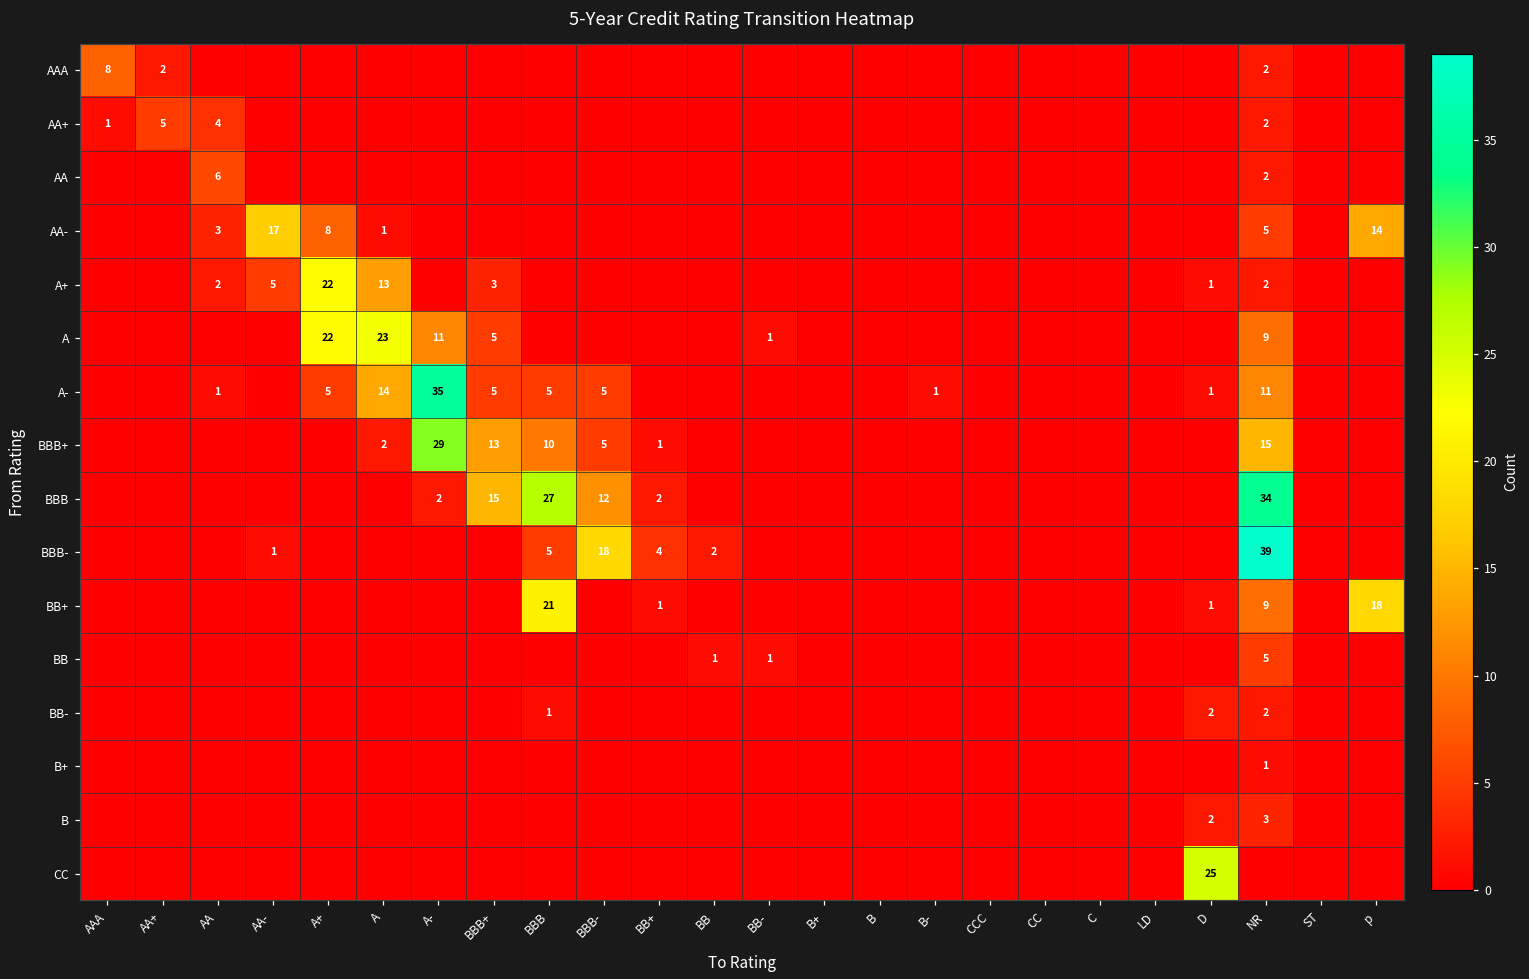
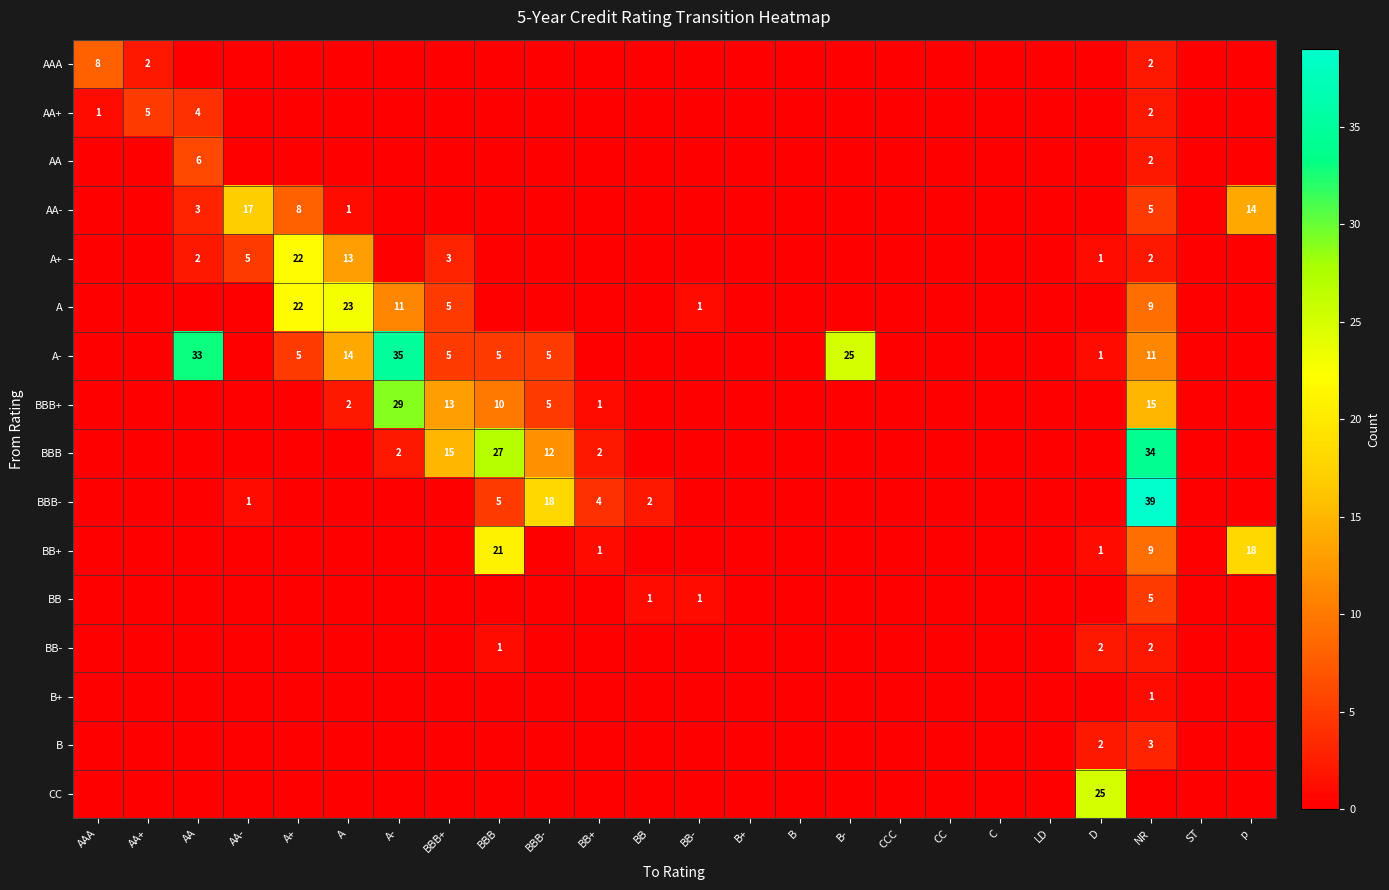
A-, AA: 1 -> 33
A-, B-: 1 -> 25
